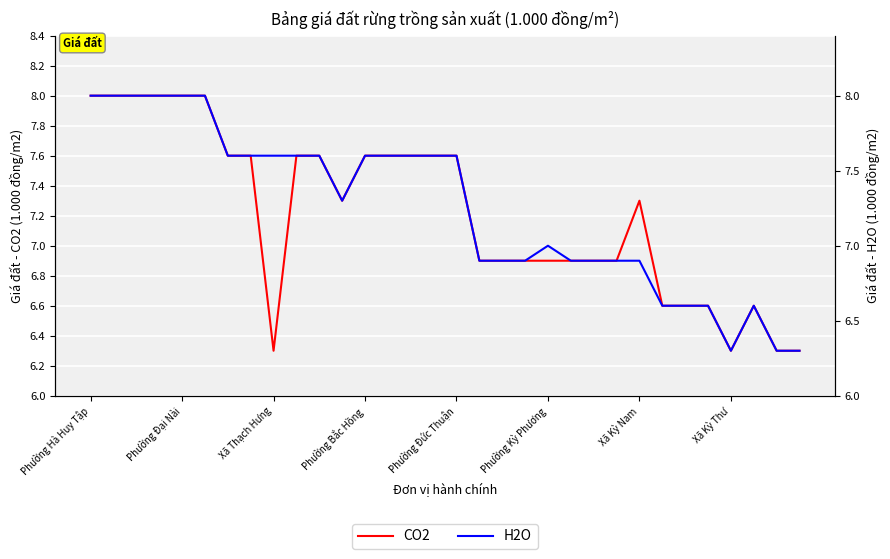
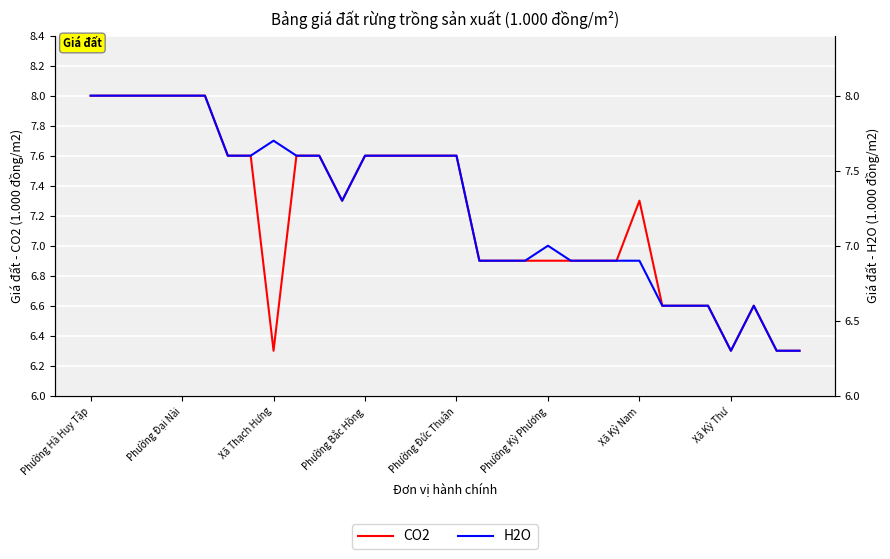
H2O, Xã Thạch Hưng: 7.6 -> 7.7
